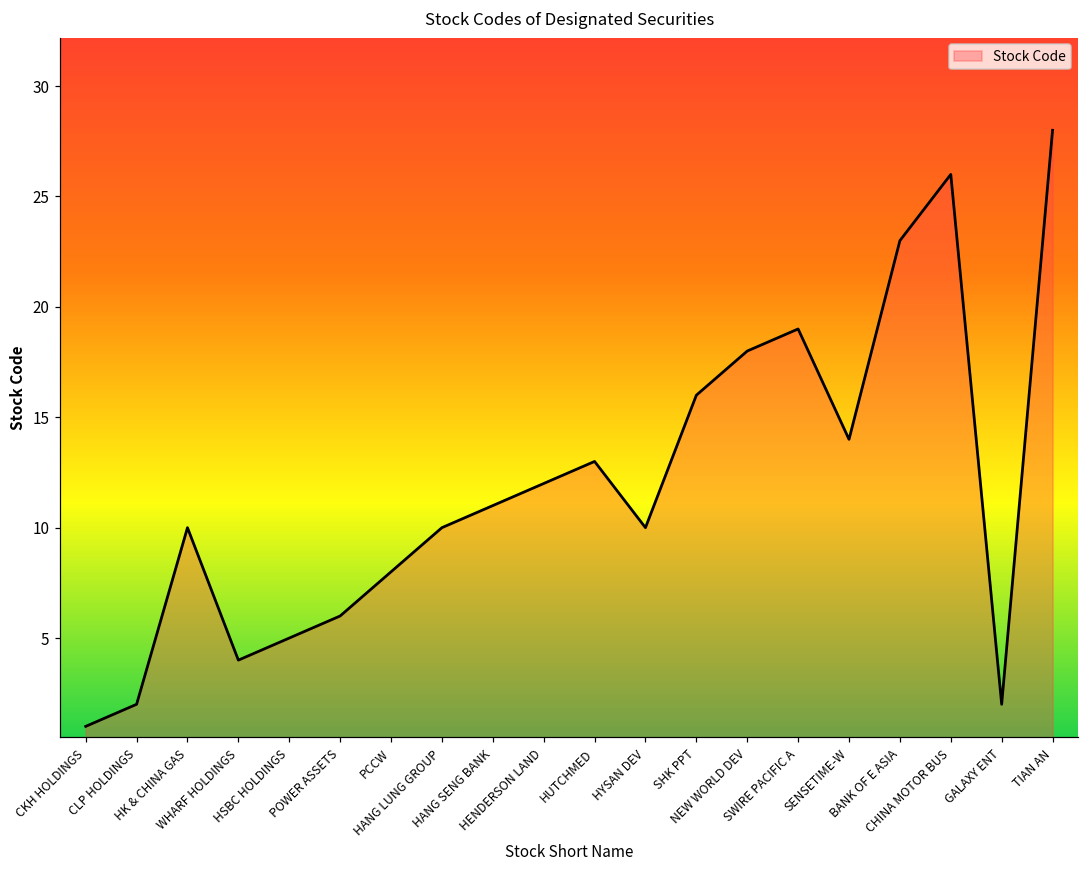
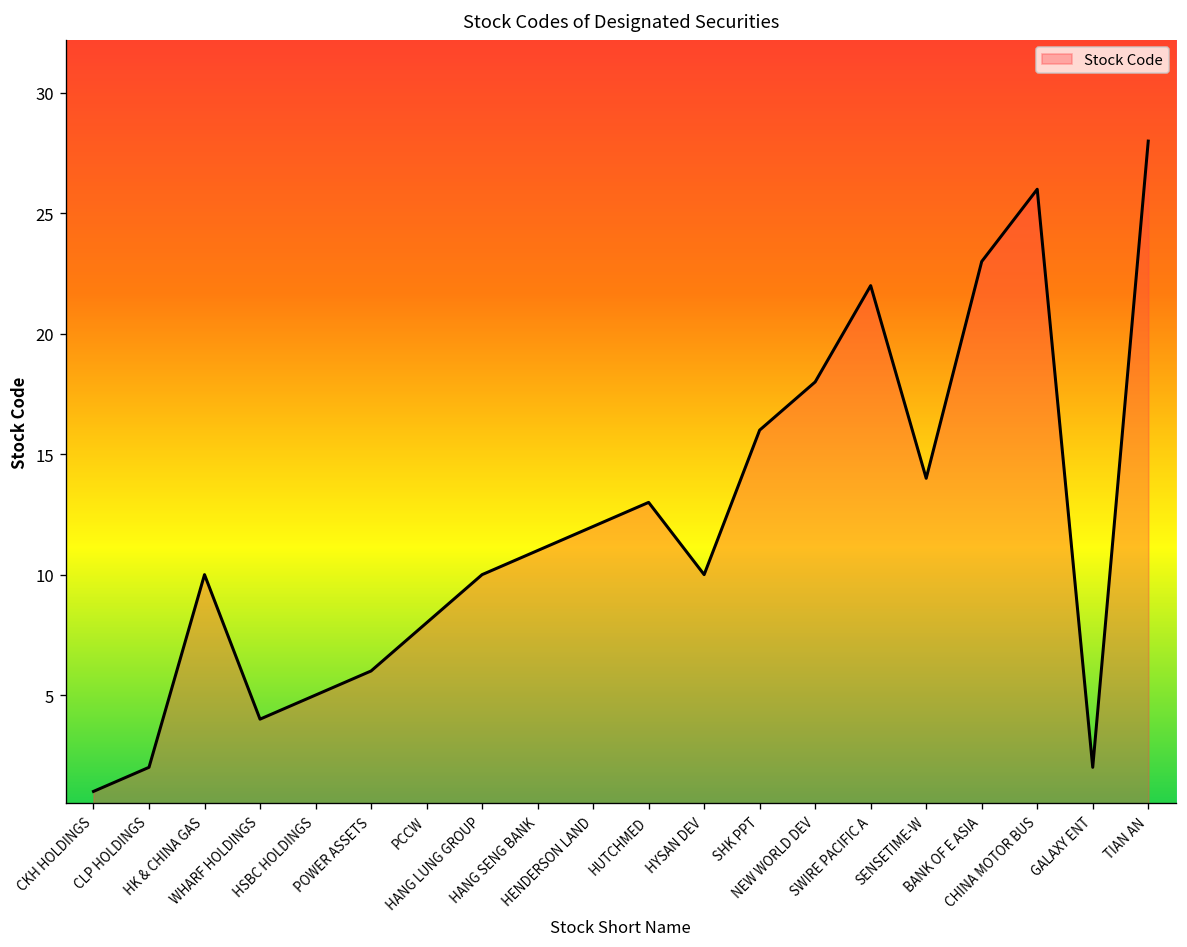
SWIRE PACIFIC A: 19 -> 22
